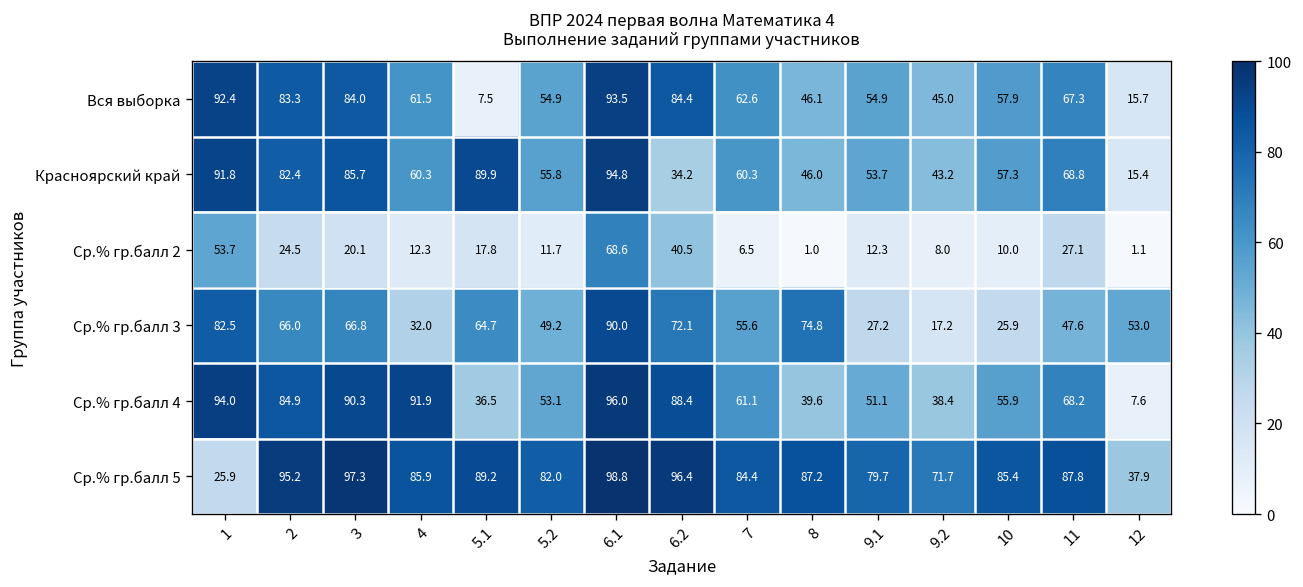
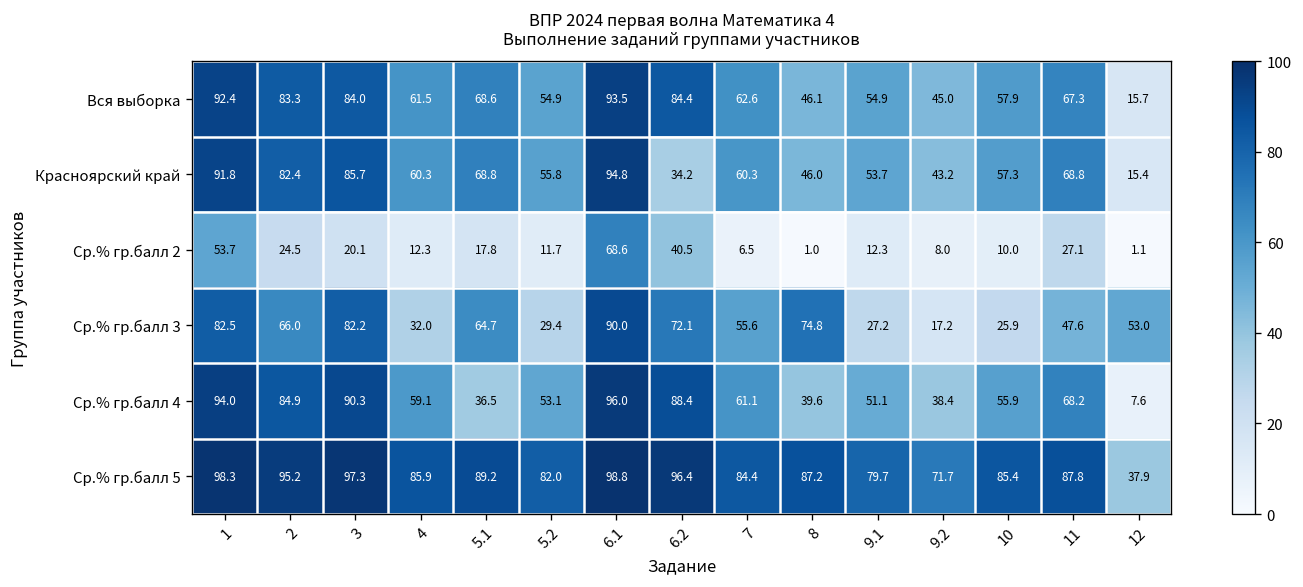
Вся выборка, 5.1: 7.5 -> 68.6
Красноярский край, 5.1: 89.9 -> 68.8
Ср.% гр.балл 3, 3: 66.8 -> 82.2
Ср.% гр.балл 3, 5.2: 49.2 -> 29.4
Ср.% гр.балл 4, 4: 91.9 -> 59.1
Ср.% гр.балл 5, 1: 25.9 -> 98.3
